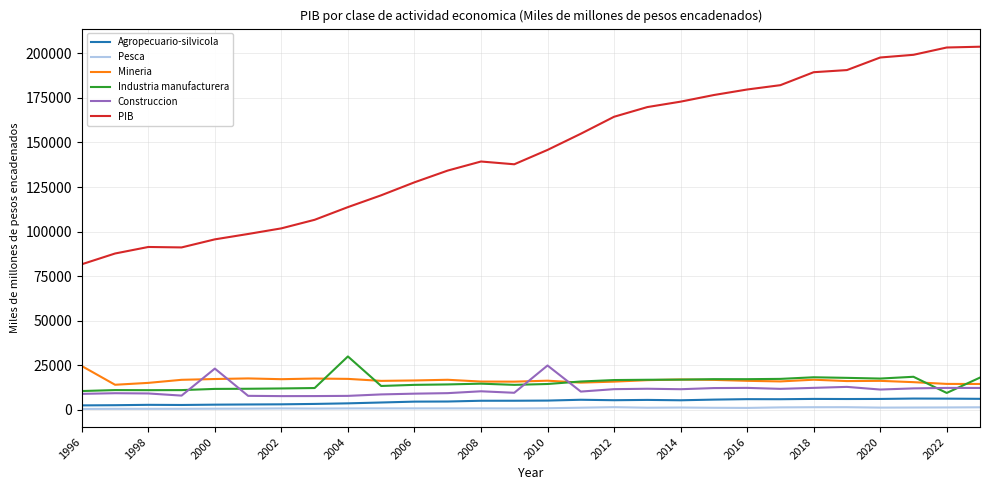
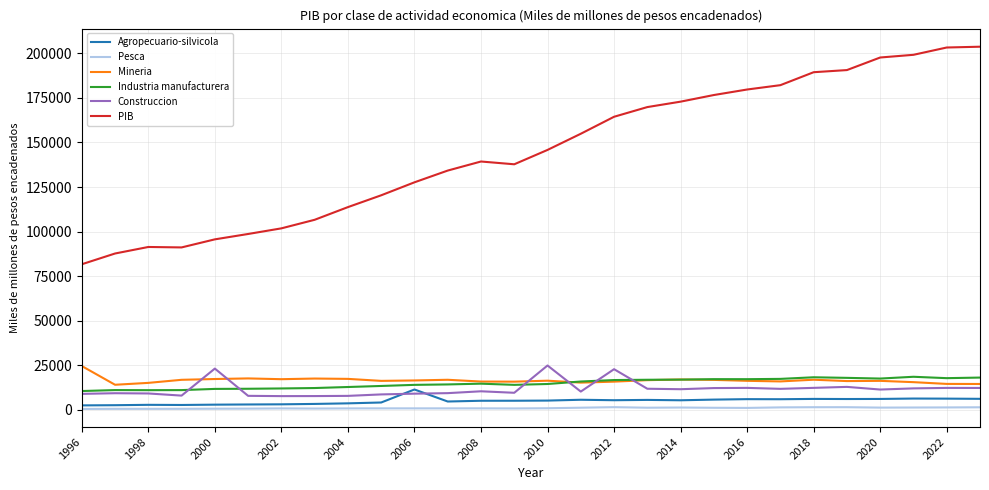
Industria manufacturera, 2004: 30000 -> 13000
Agropecuario-silvicola, 2006: 5000 -> 11000
Construccion, 2012: 12000 -> 23000
Industria manufacturera, 2022: 9000 -> 18000
